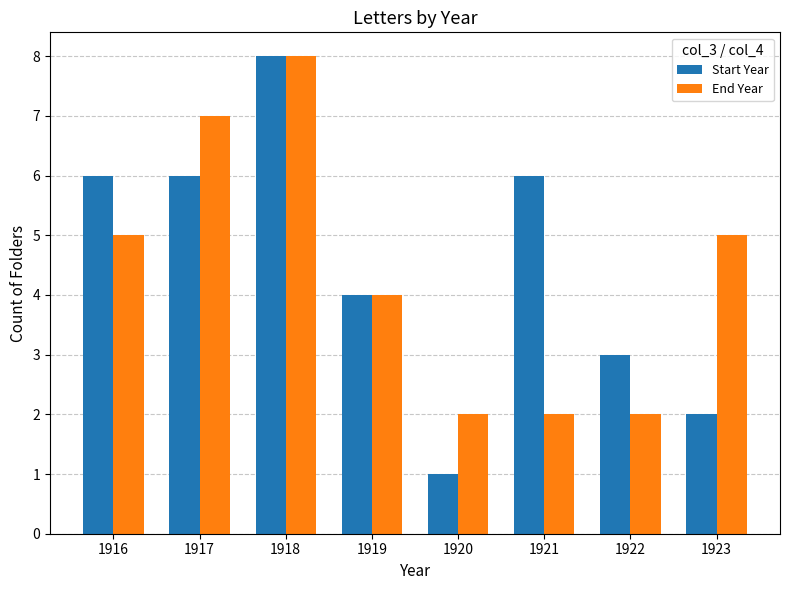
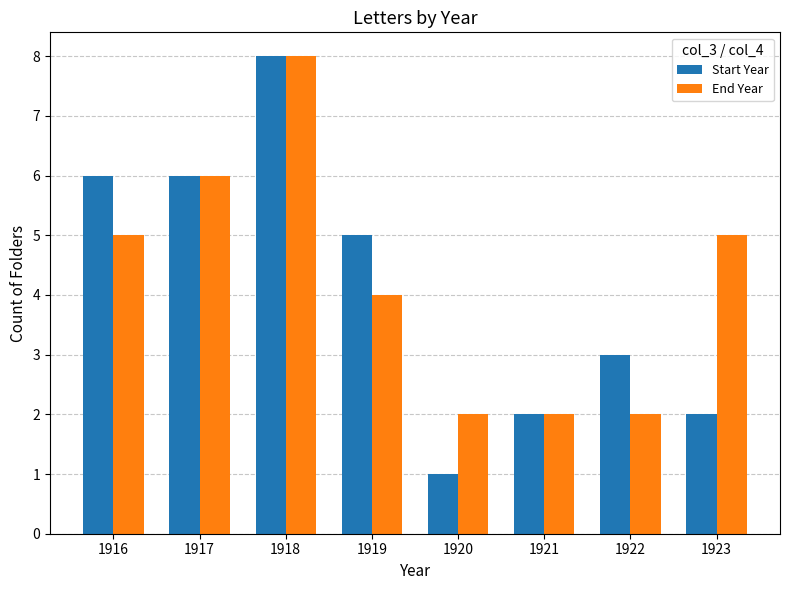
End Year, 1917: 7 -> 6
Start Year, 1919: 4 -> 5
Start Year, 1921: 6 -> 2
